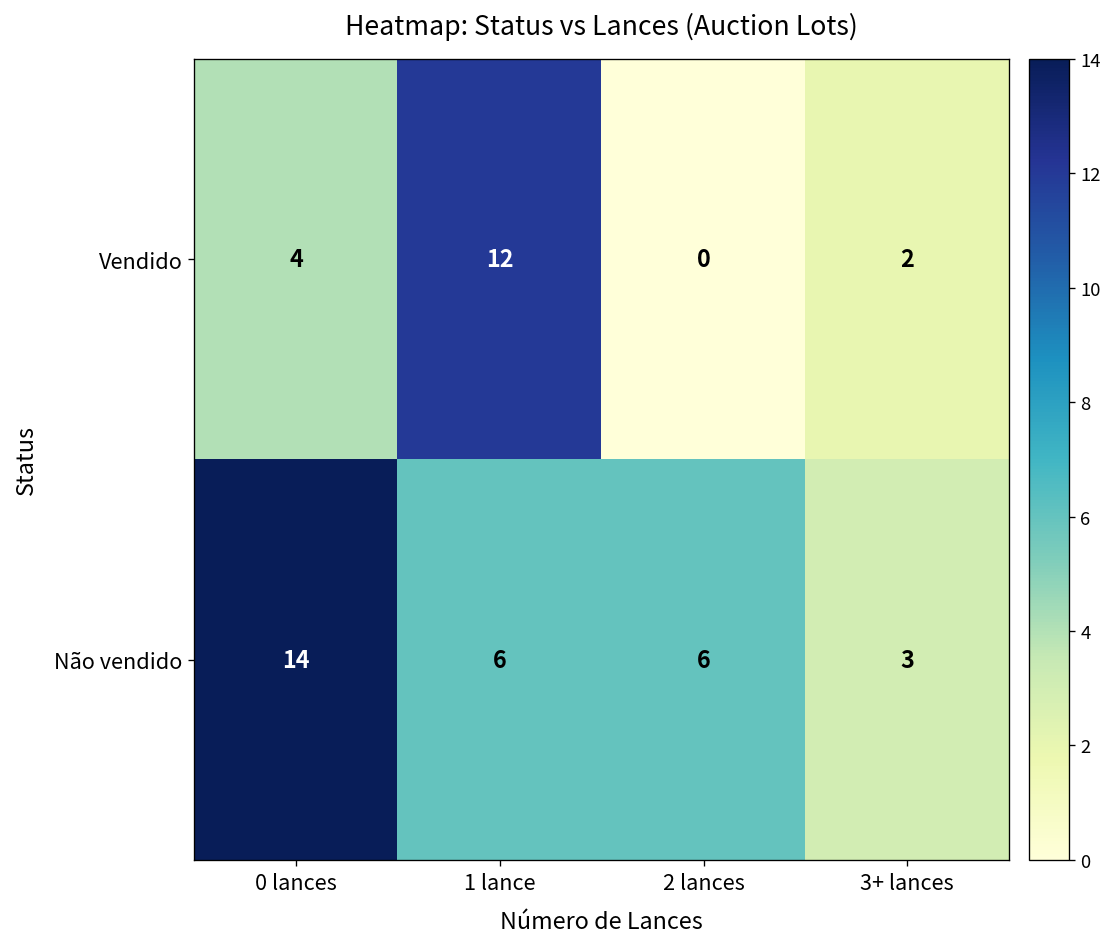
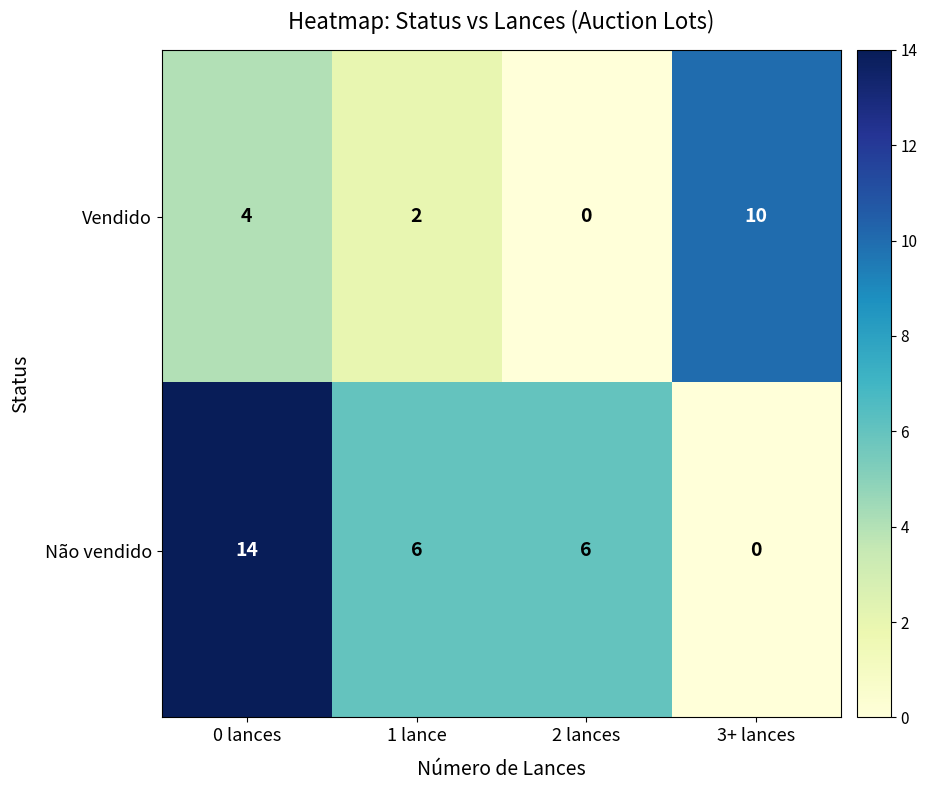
Vendido, 1 lance: 12 -> 2
Vendido, 3+ lances: 2 -> 10
Não vendido, 3+ lances: 3 -> 0
